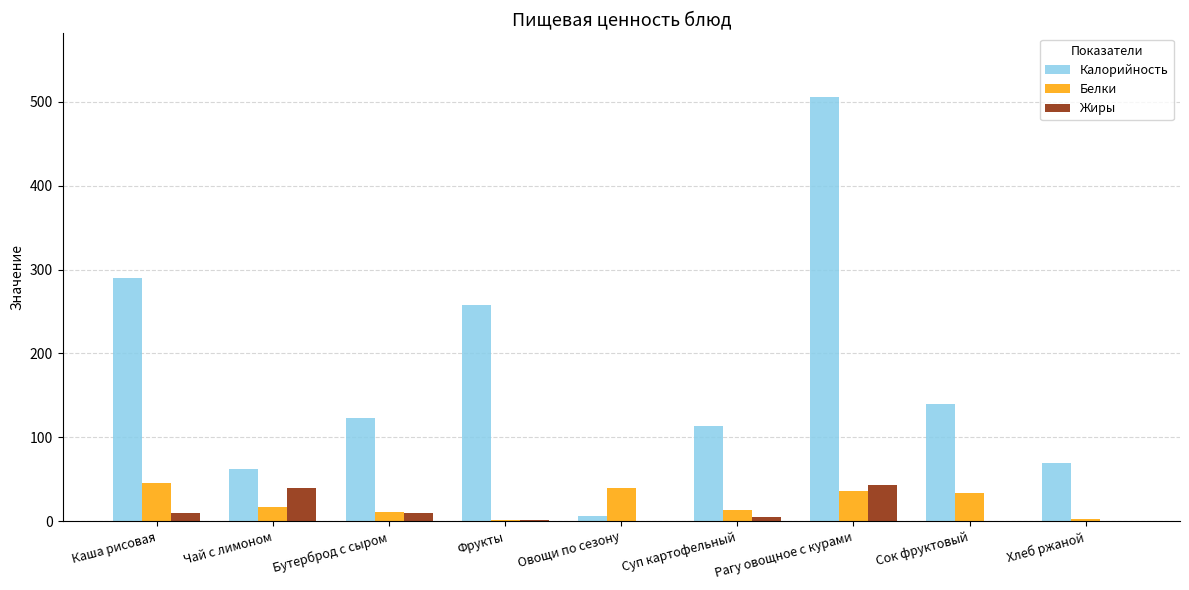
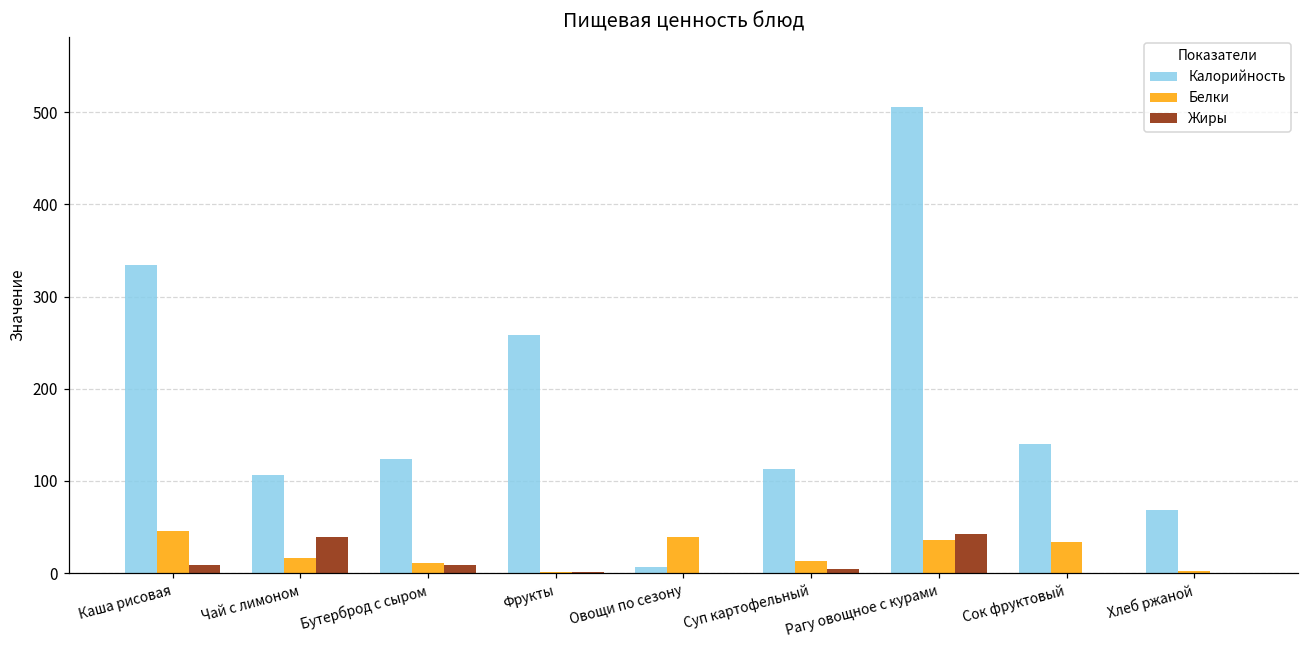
Калорийность, Каша рисовая: 290 -> 330
Калорийность, Чай с лимоном: 60 -> 110
